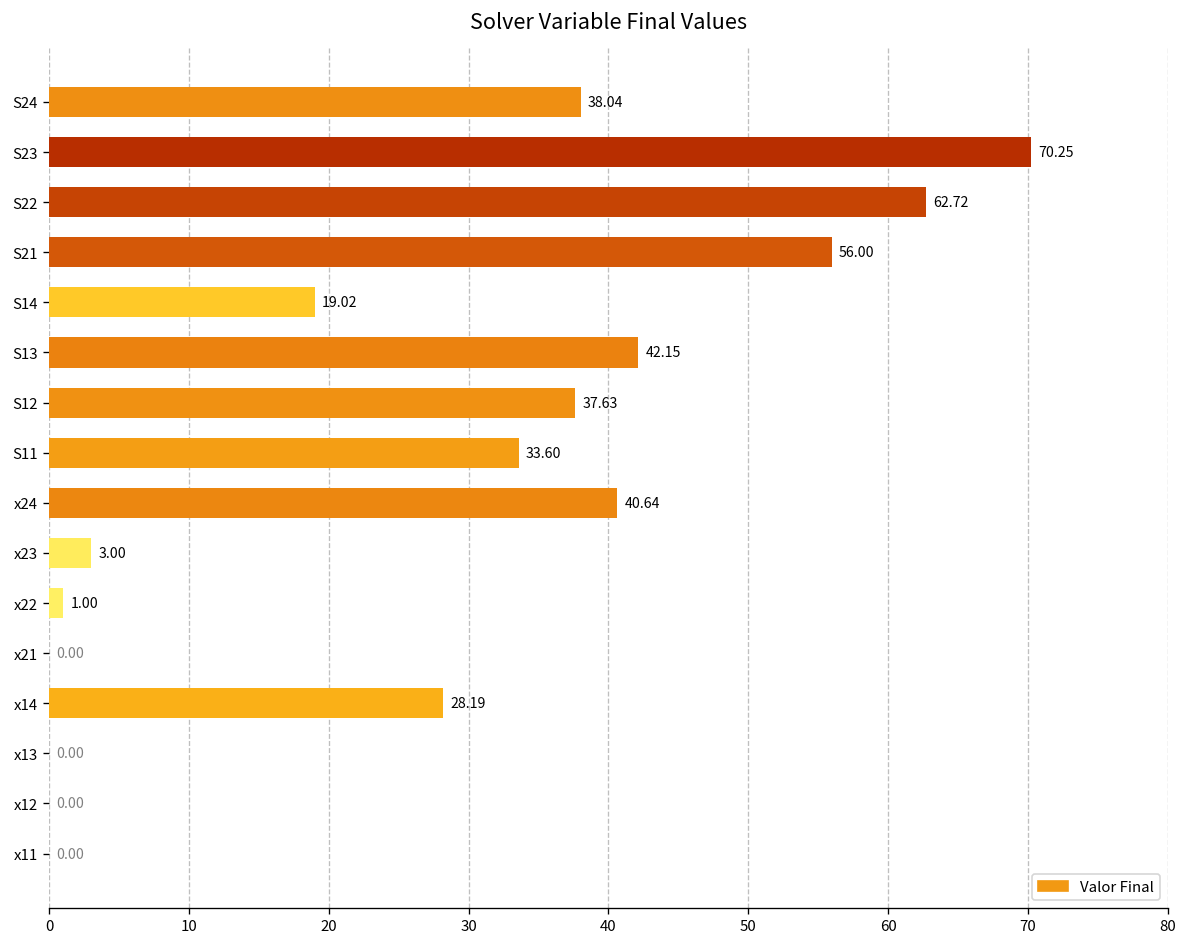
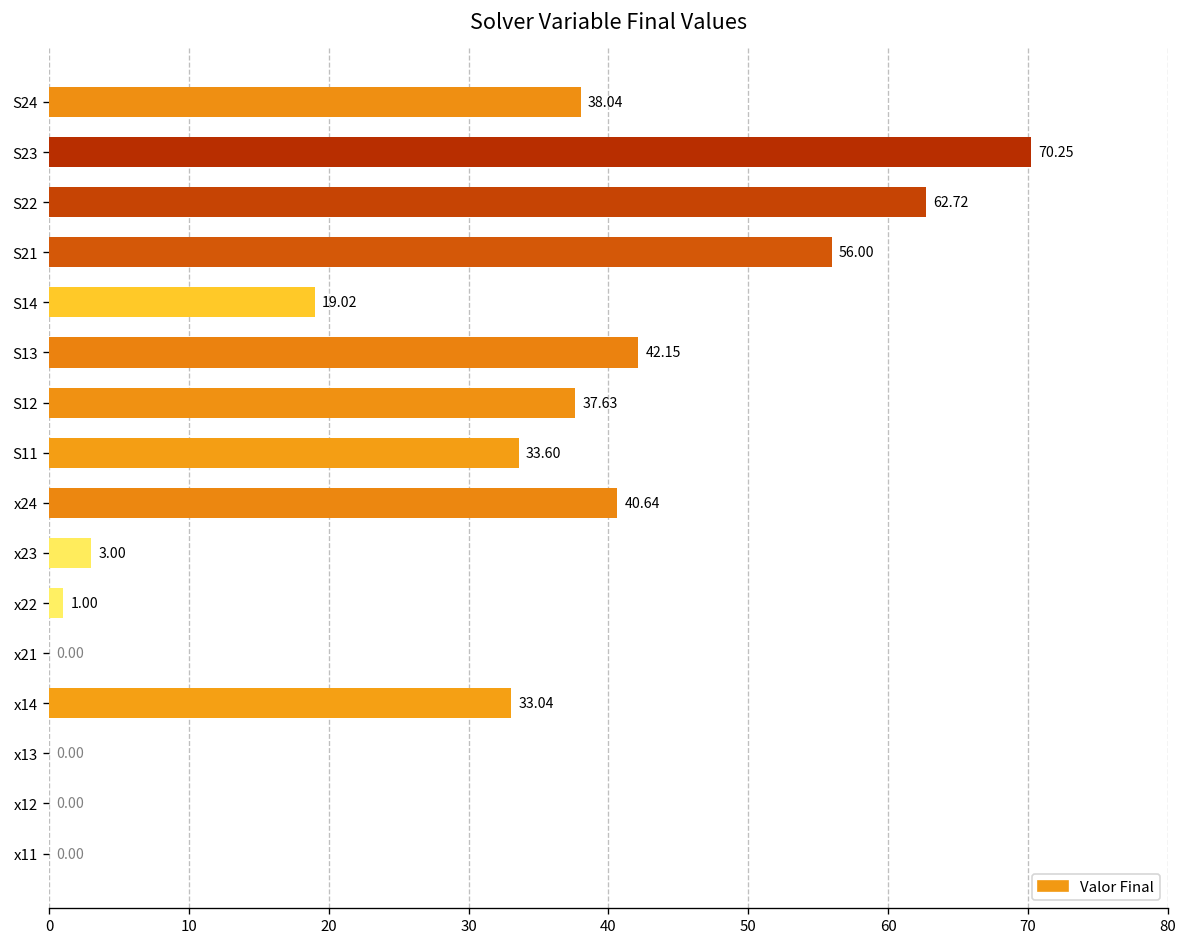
x14: 28.19 -> 33.04
